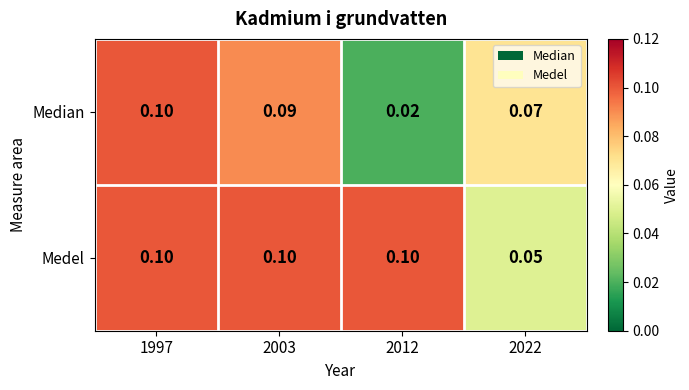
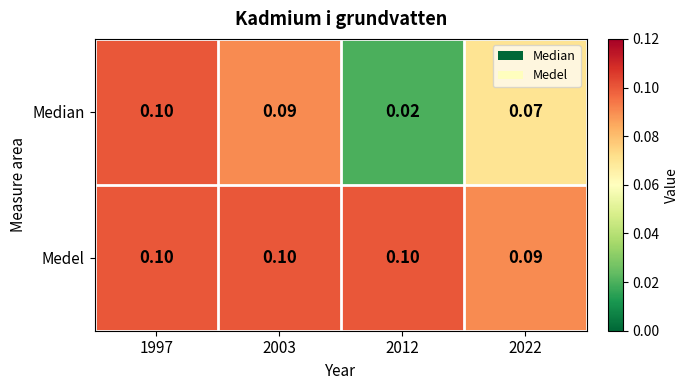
Medel, 2022: 0.05 -> 0.09
